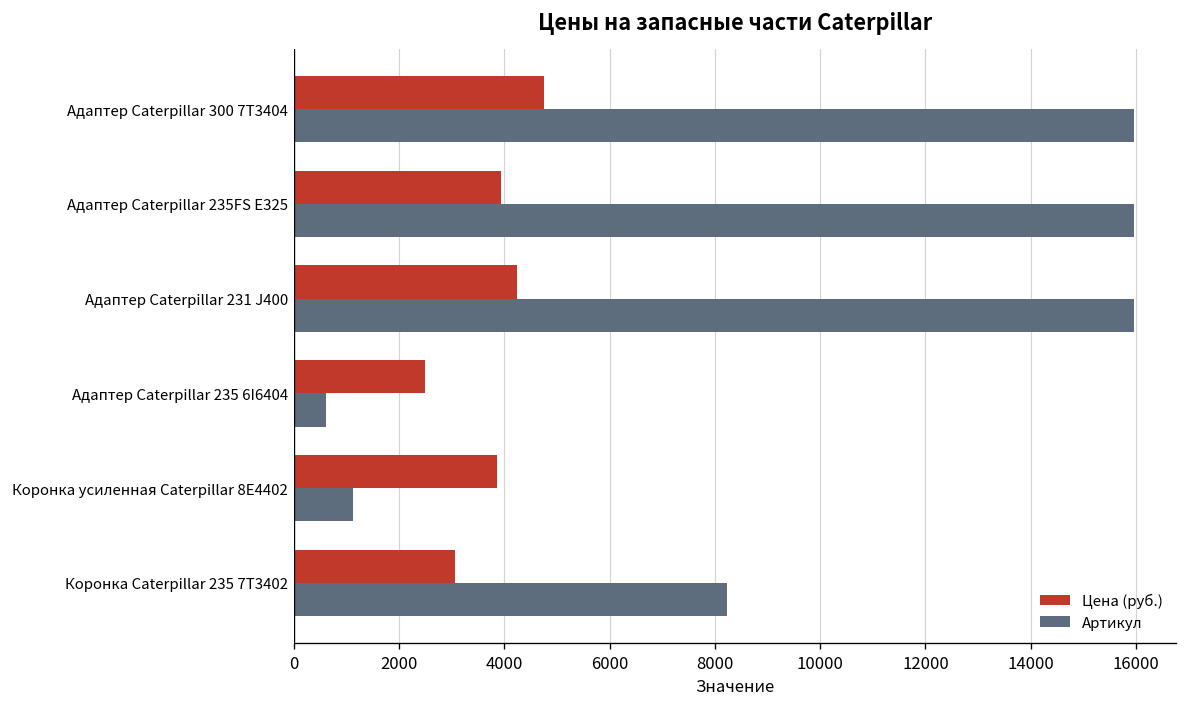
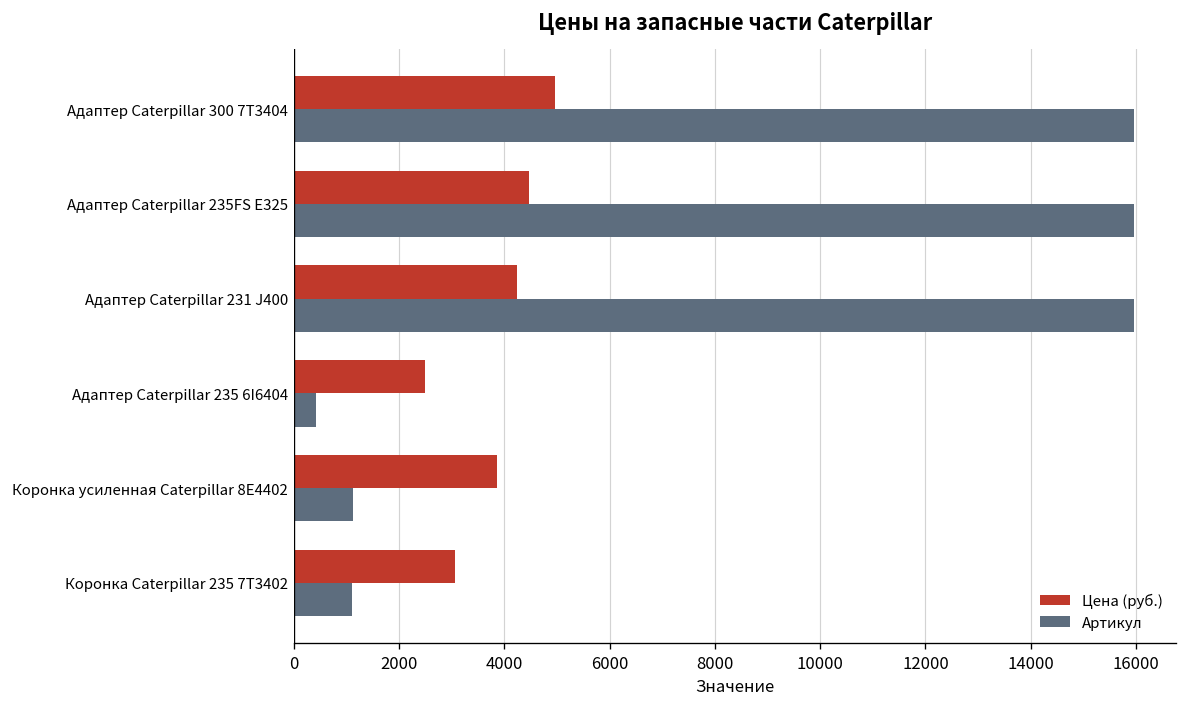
Цена (руб.), Адаптер Caterpillar 300 7T3404: 4800 -> 5000
Цена (руб.), Адаптер Caterpillar 235FS E325: 3900 -> 4500
Артикул, Адаптер Caterpillar 235 6I6404: 600 -> 400
Артикул, Коронка Caterpillar 235 7T3402: 8200 -> 1100
